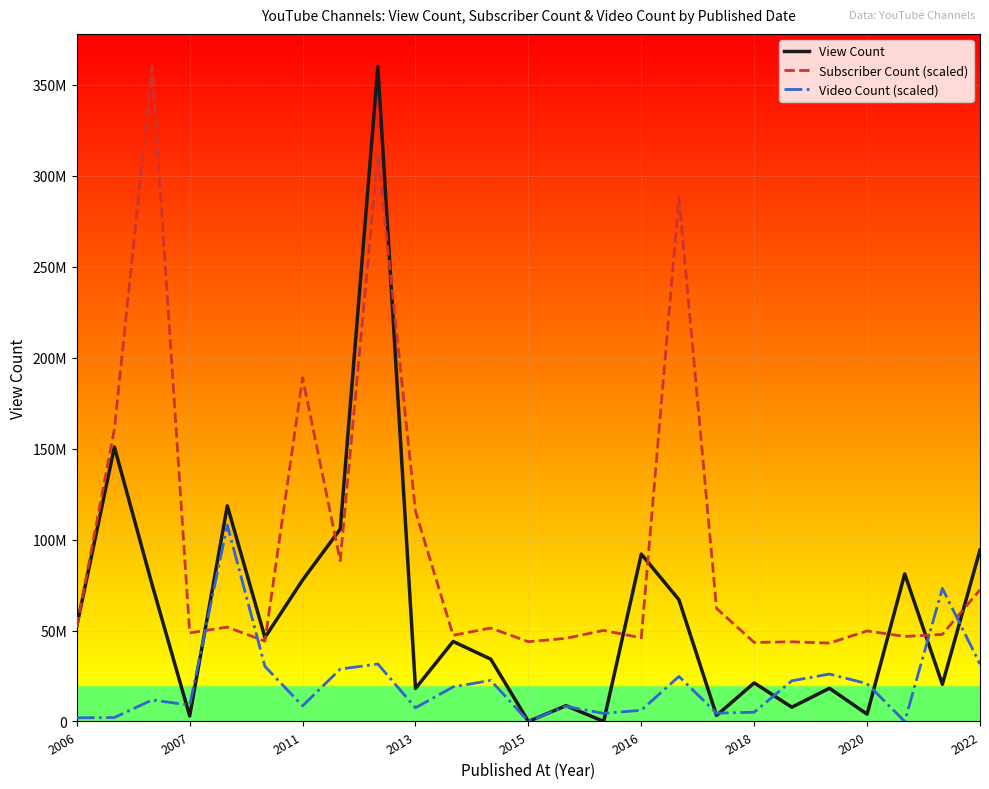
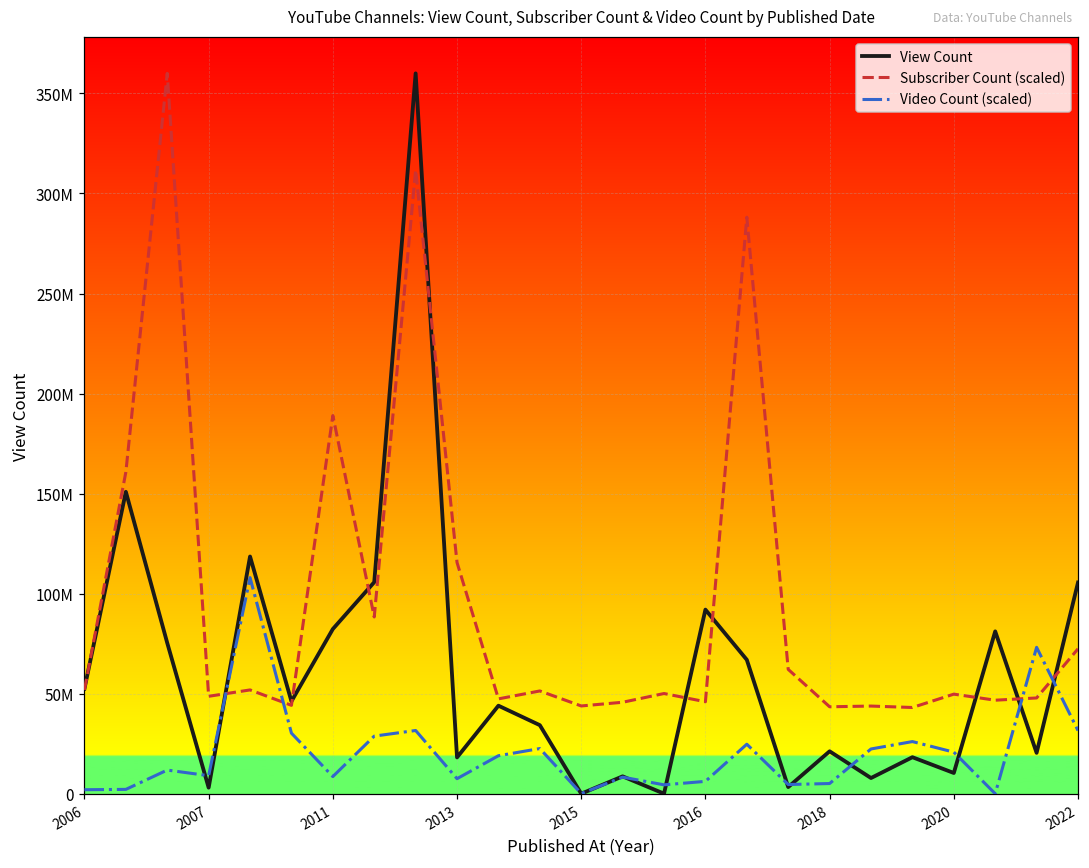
View Count, 2011: 78000000 -> 82000000
View Count, 2020: 4000000 -> 10000000
View Count, 2022: 94000000 -> 106000000
